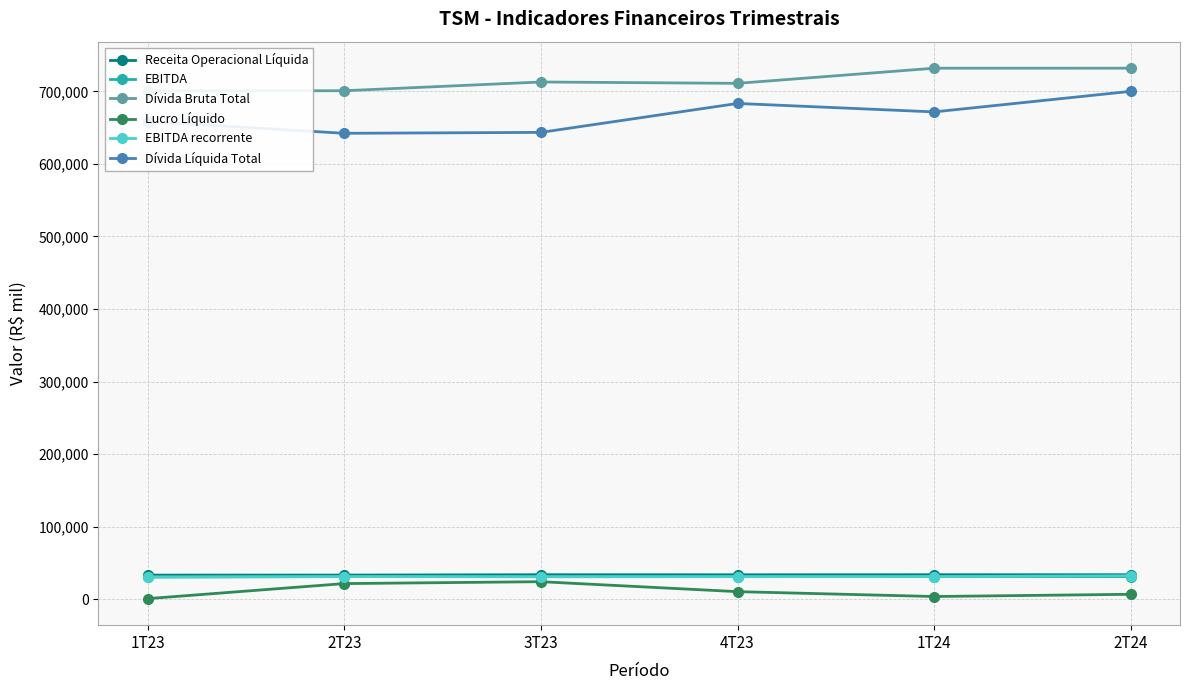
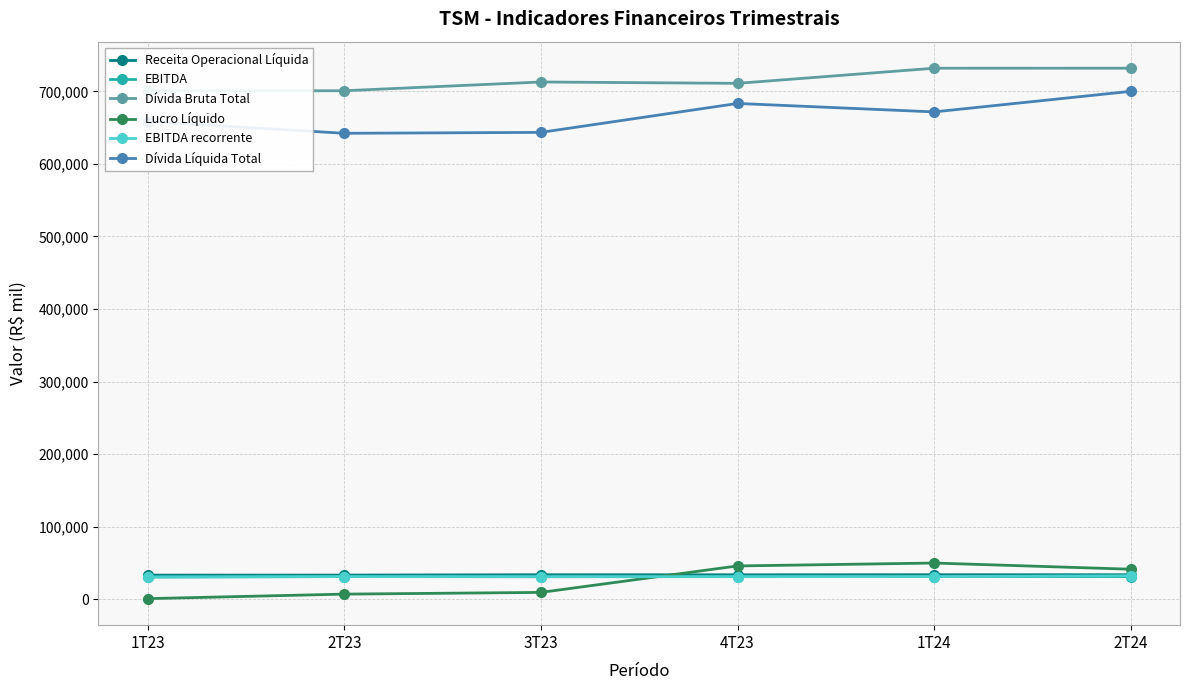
Lucro Líquido, 2T23: 20,000 -> 10,000
Lucro Líquido, 3T23: 20,000 -> 10,000
Lucro Líquido, 4T23: 10,000 -> 50,000
Lucro Líquido, 1T24: 0 -> 50,000
Lucro Líquido, 2T24: 10,000 -> 40,000
